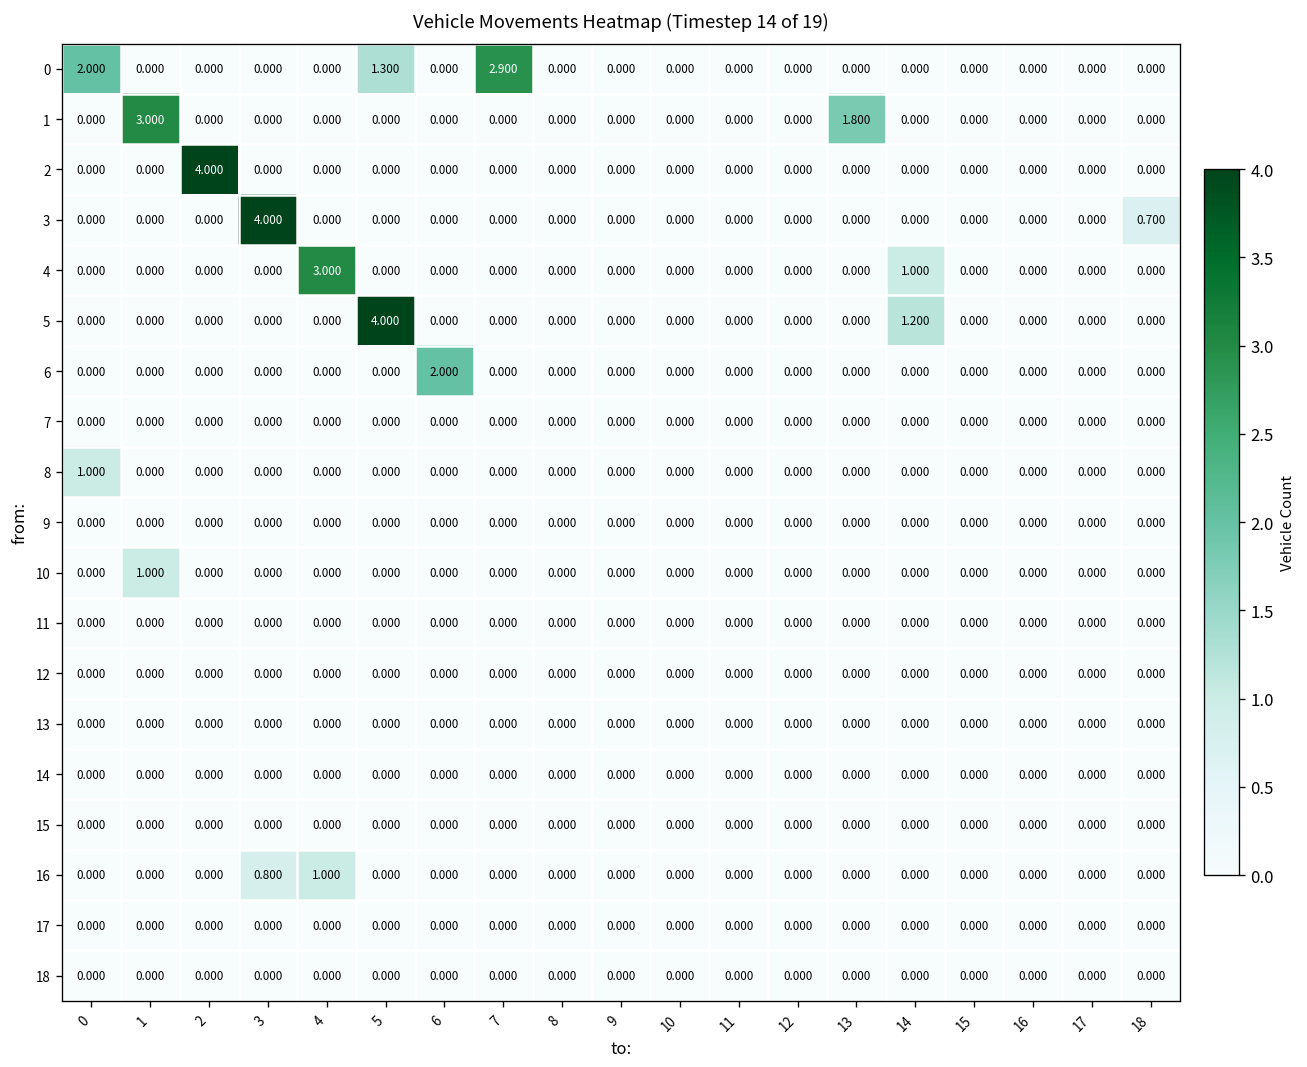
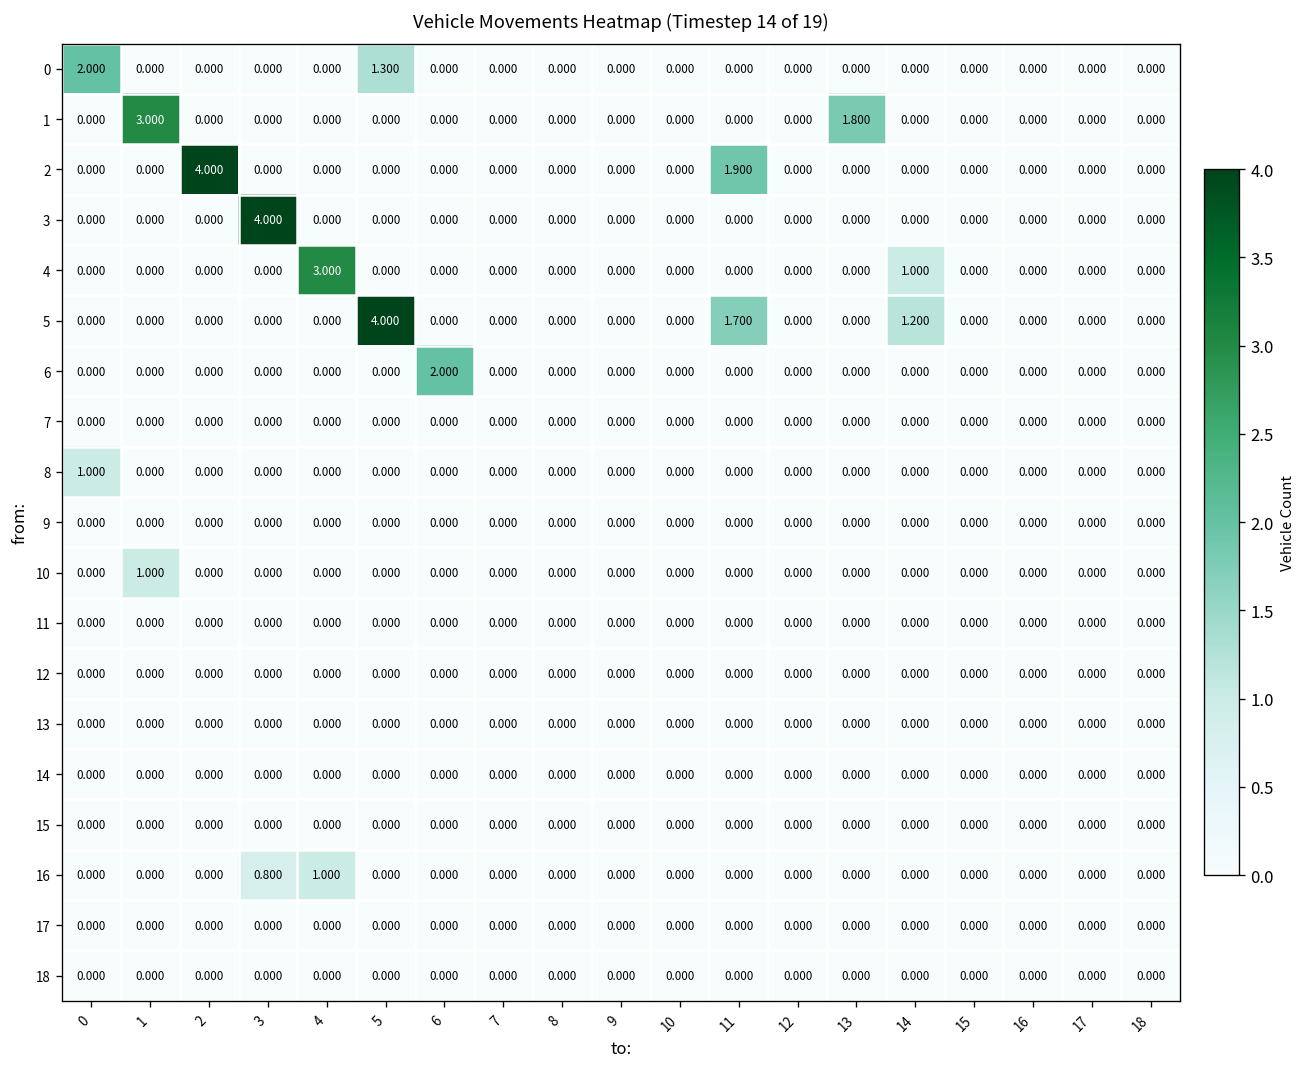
0, 7: 2.900 -> 0.000
2, 11: 0.000 -> 1.900
3, 18: 0.700 -> 0.000
5, 11: 0.000 -> 1.700
